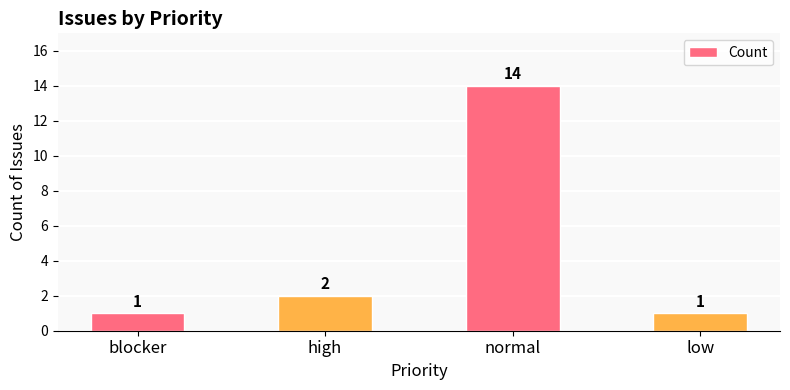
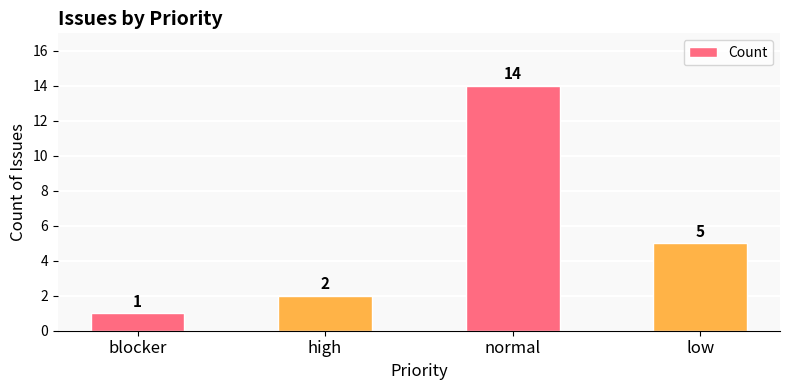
low: 1 -> 5
